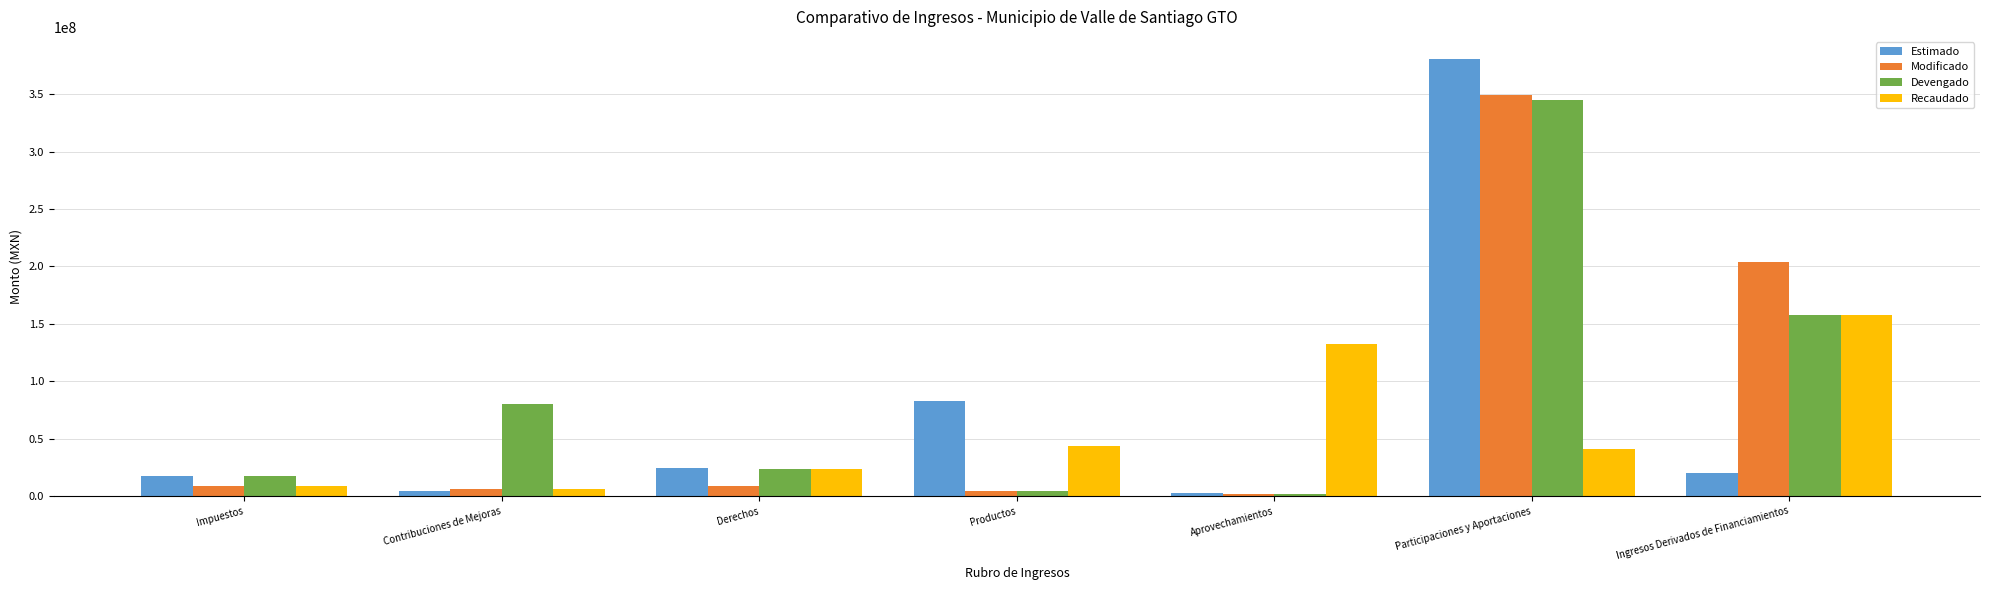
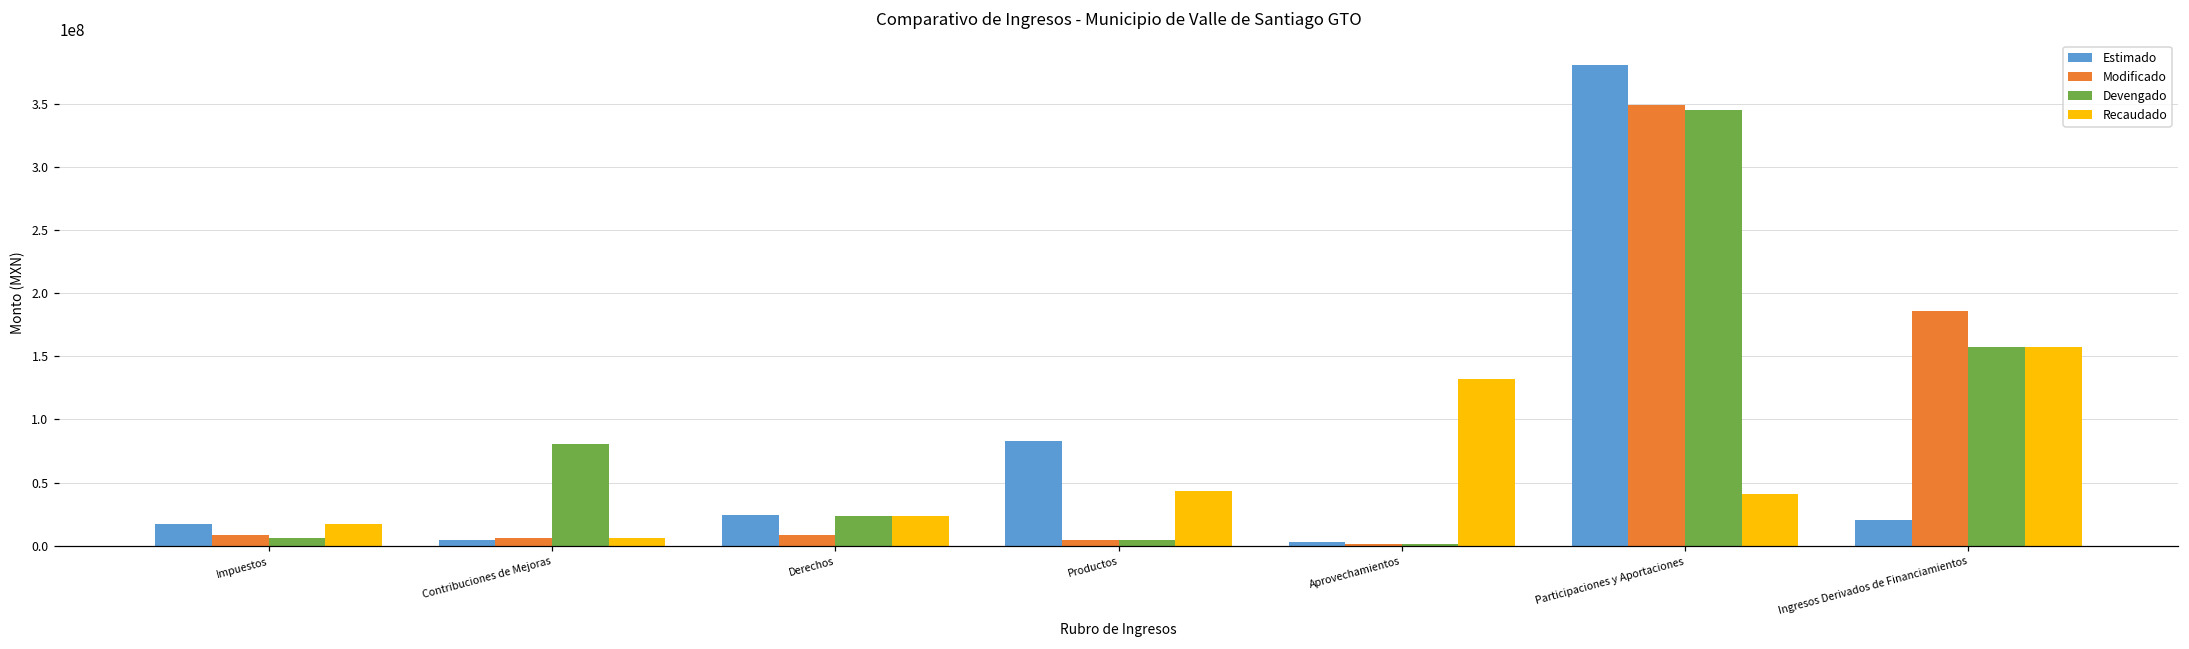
Devengado, Impuestos: 17000000 -> 6000000
Recaudado, Impuestos: 9000000 -> 17000000
Modificado, Ingresos Derivados de Financiamientos: 204000000 -> 186000000
